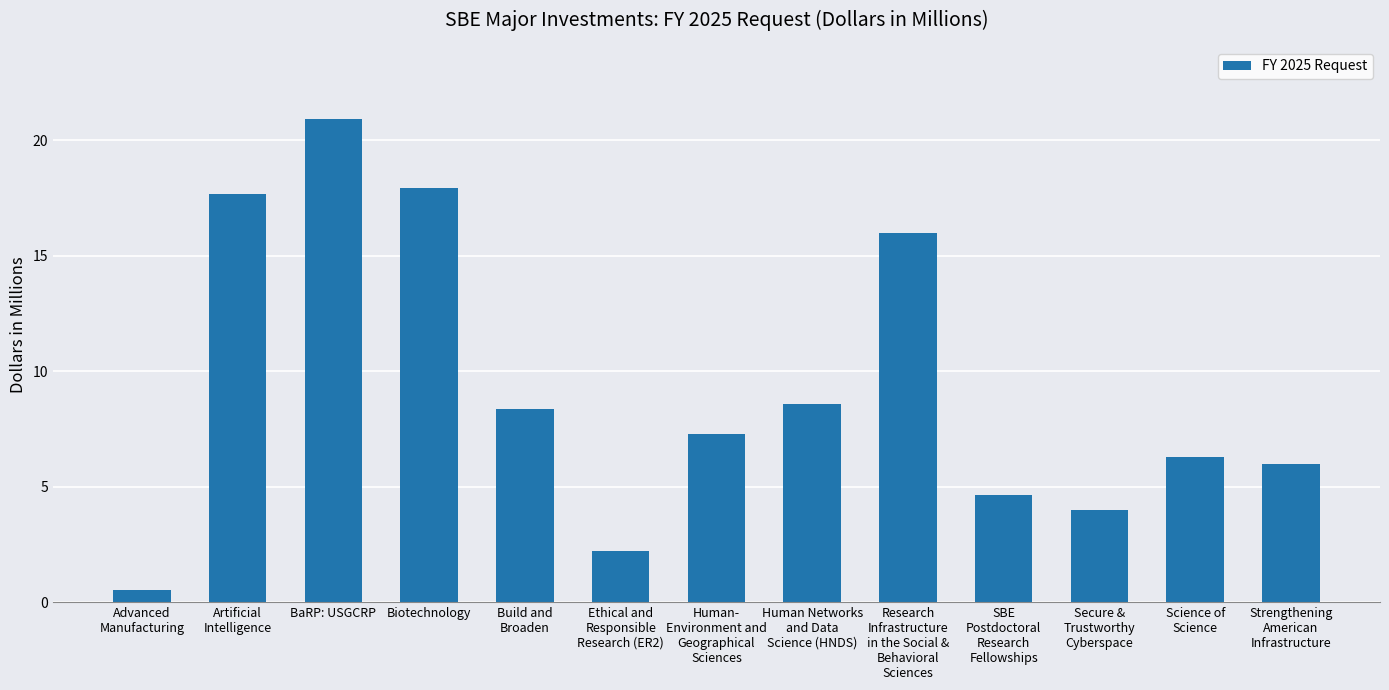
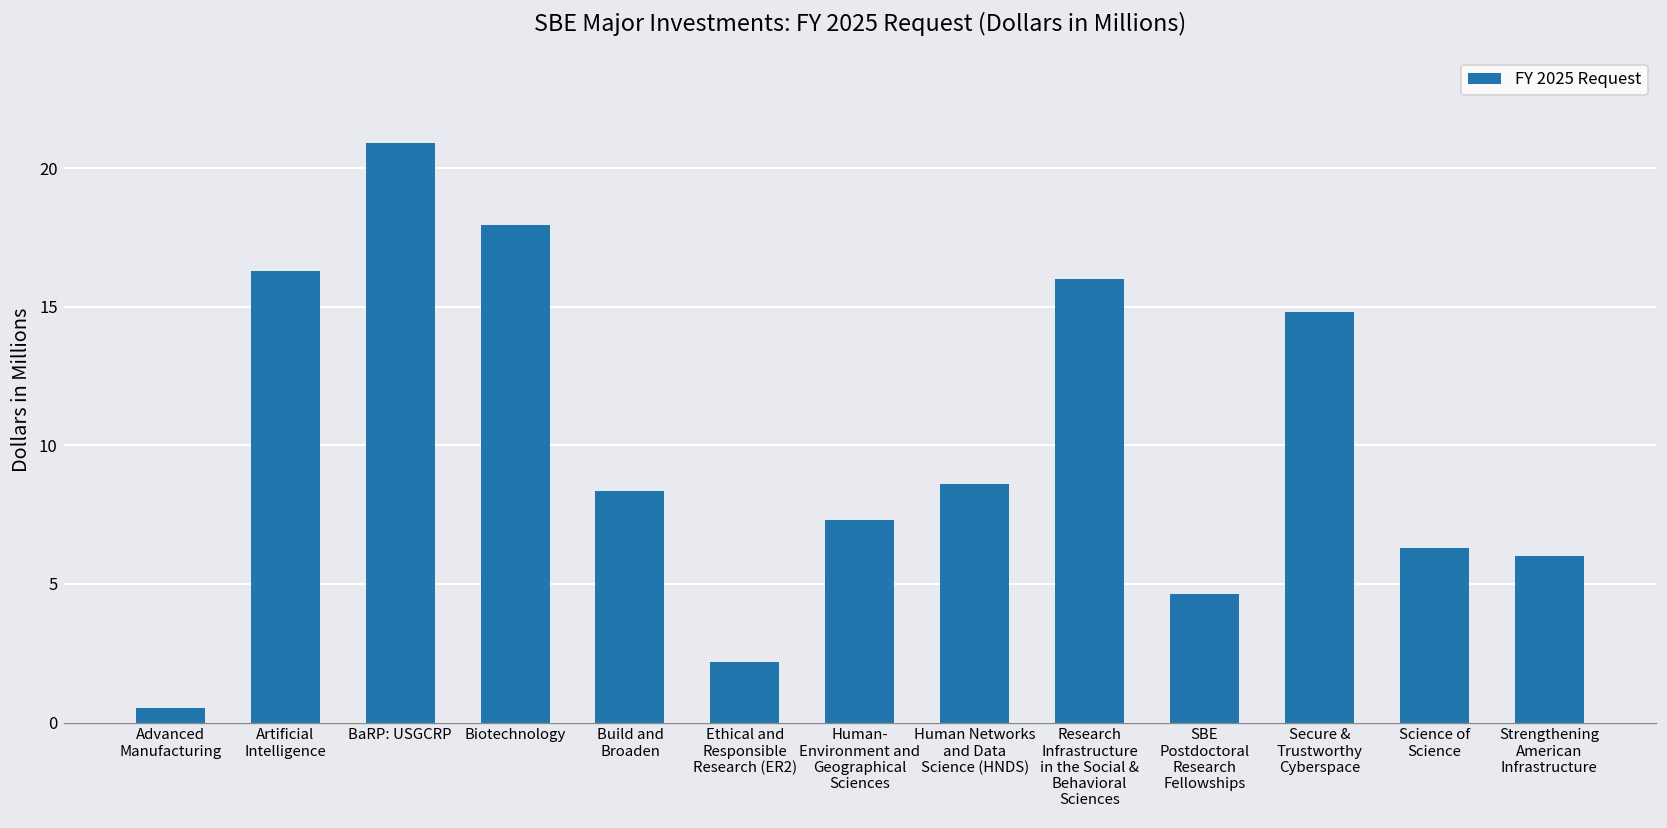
Artificial Intelligence: 17.7 -> 16.3
Secure & Trustworthy Cyberspace: 4.0 -> 14.8
